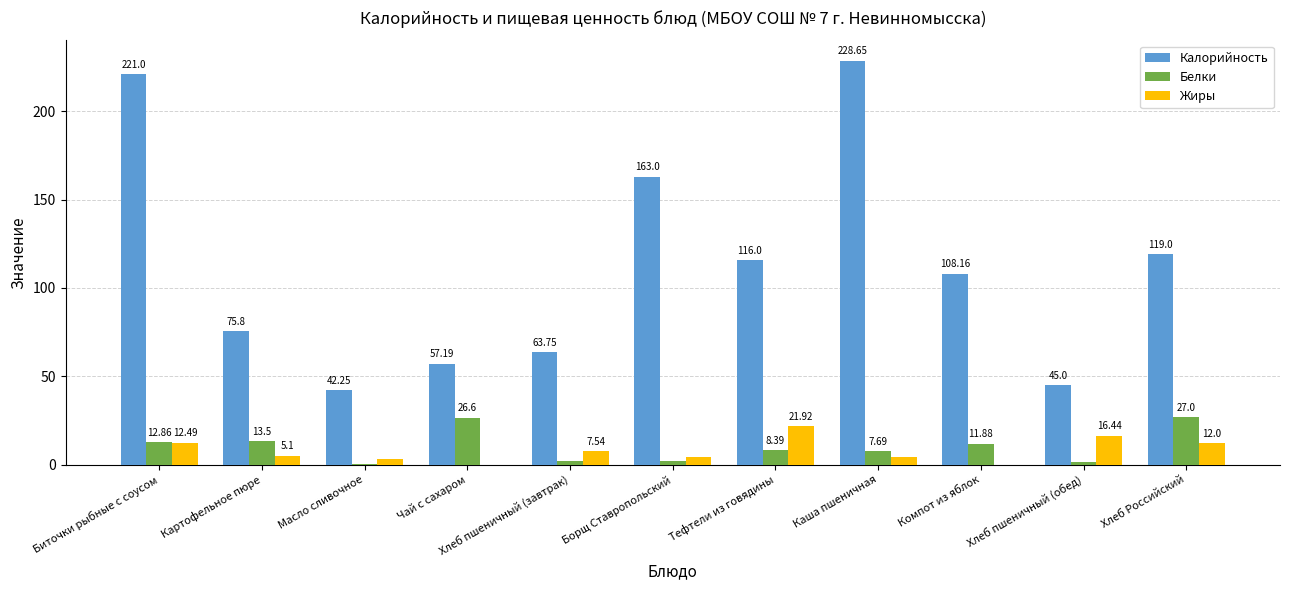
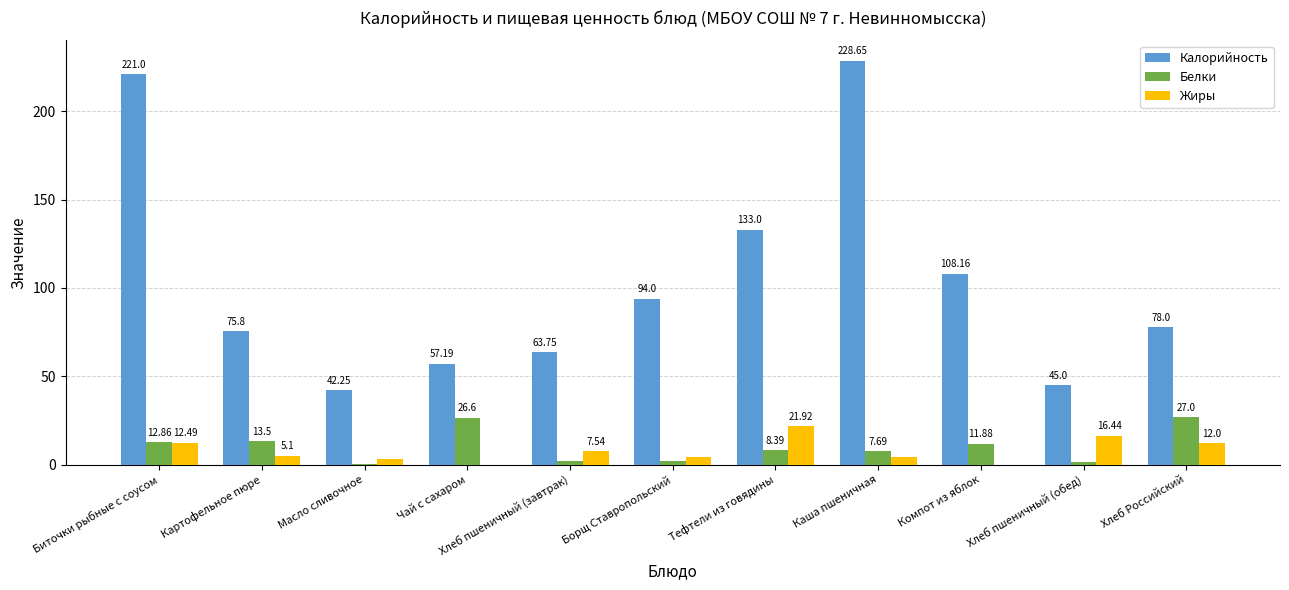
Калорийность, Борщ Ставропольский: 163.0 -> 94.0
Калорийность, Тефтели из говядины: 116.0 -> 133.0
Калорийность, Хлеб Российский: 119.0 -> 78.0
